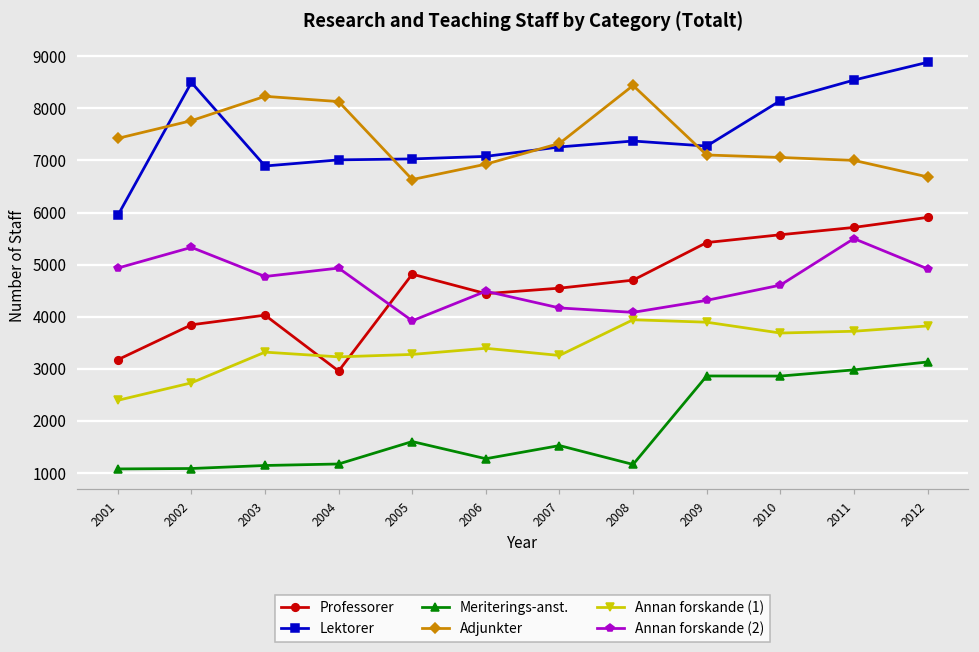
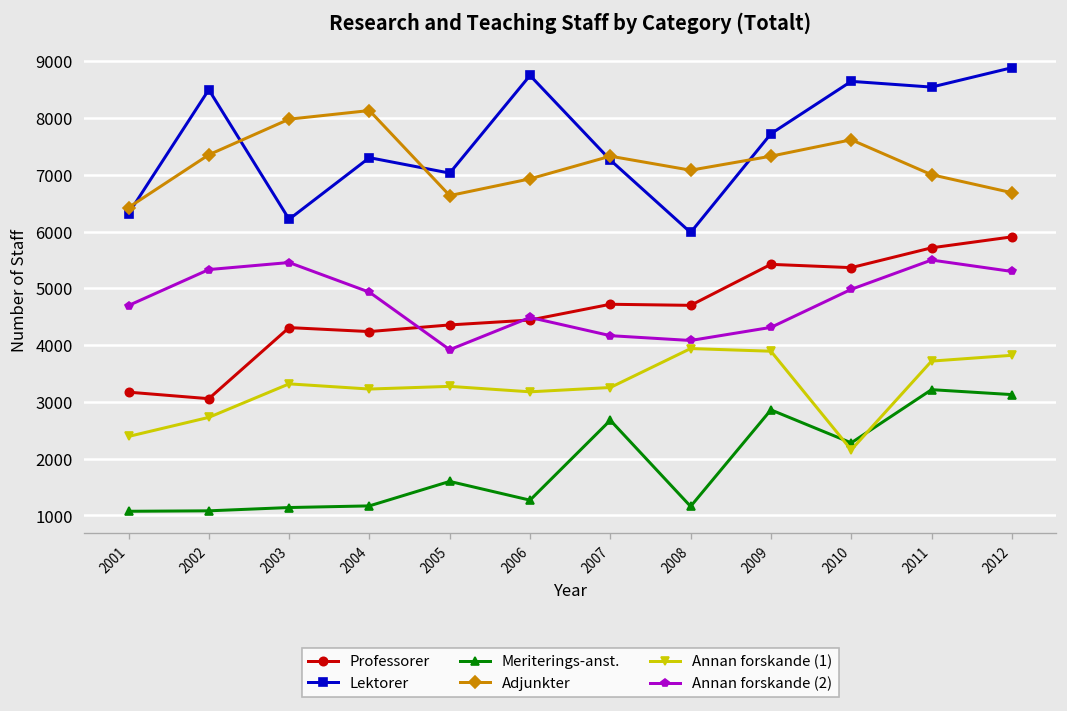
Lektorer, 2001: 5900 -> 6300
Adjunkter, 2001: 7400 -> 6400
Annan forskande (2), 2001: 4900 -> 4700
Professorer, 2002: 3800 -> 3100
Adjunkter, 2002: 7800 -> 7400
Professorer, 2003: 4000 -> 4300
Lektorer, 2003: 6900 -> 6200
Adjunkter, 2003: 8200 -> 8000
Annan forskande (2), 2003: 4800 -> 5500
Professorer, 2004: 3000 -> 4200
Lektorer, 2004: 7000 -> 7300
Professorer, 2005: 4800 -> 4400
Lektorer, 2006: 7100 -> 8800
Annan forskande (1), 2006: 3400 -> 3200
Professorer, 2007: 4500 -> 4700
Meriterings-anst., 2007: 1500 -> 2700
Lektorer, 2008: 7400 -> 6000
Adjunkter, 2008: 8400 -> 7100
Lektorer, 2009: 7300 -> 7700
Adjunkter, 2009: 7100 -> 7300
Professorer, 2010: 5600 -> 5400
Lektorer, 2010: 8100 -> 8600
Meriterings-anst., 2010: 2900 -> 2300
Adjunkter, 2010: 7100 -> 7600
Annan forskande (1), 2010: 3700 -> 2200
Annan forskande (2), 2010: 4600 -> 5000
Meriterings-anst., 2011: 3000 -> 3200
Annan forskande (2), 2012: 4900 -> 5300
